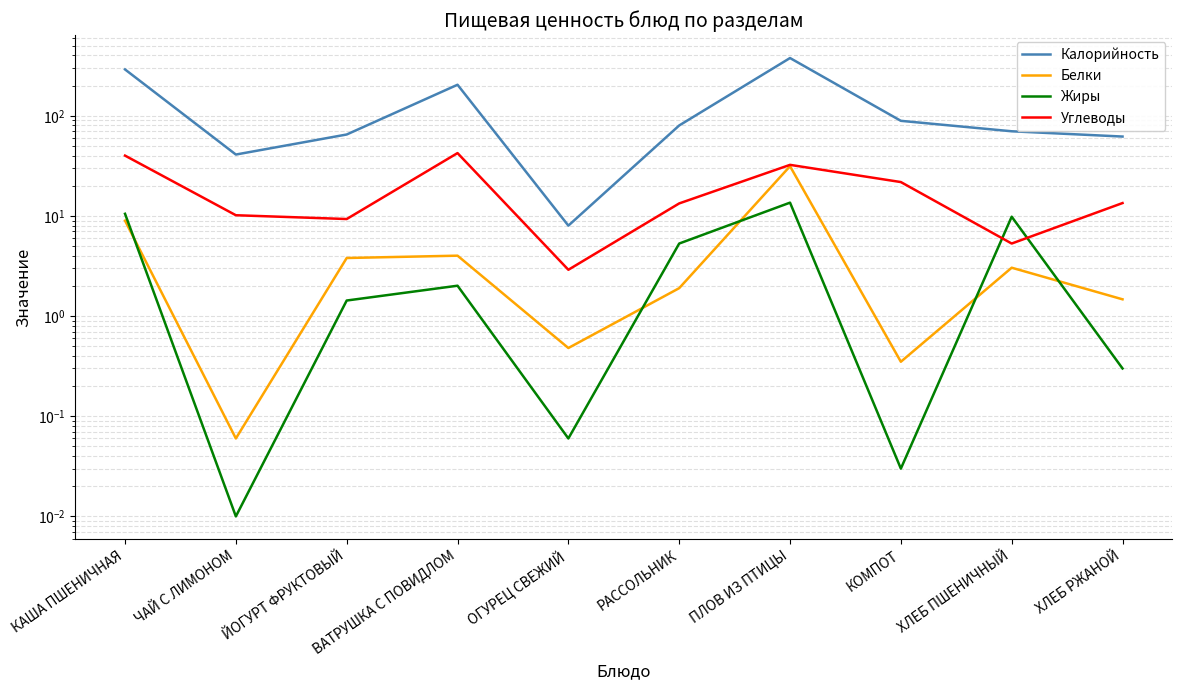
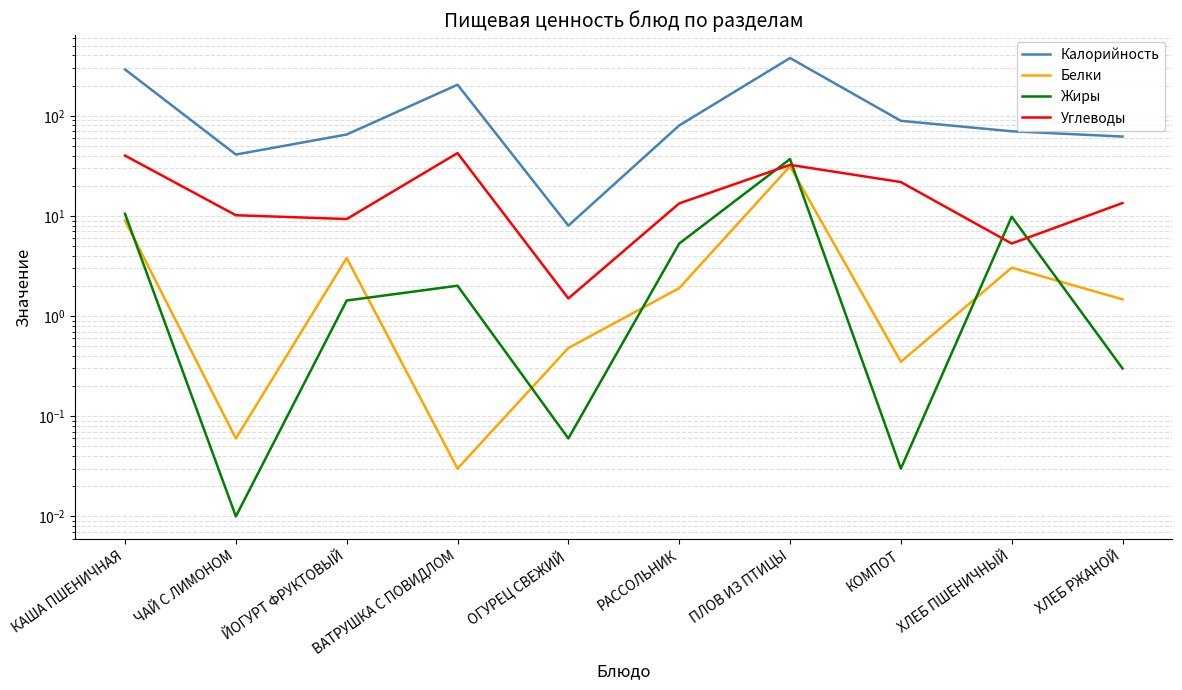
Белки, ВАТРУШКА С ПОВИДЛОМ: 4.0 -> 0.03
Углеводы, ОГУРЕЦ СВЕЖИЙ: 2.9 -> 1.5
Жиры, ПЛОВ ИЗ ПТИЦЫ: 14 -> 37
